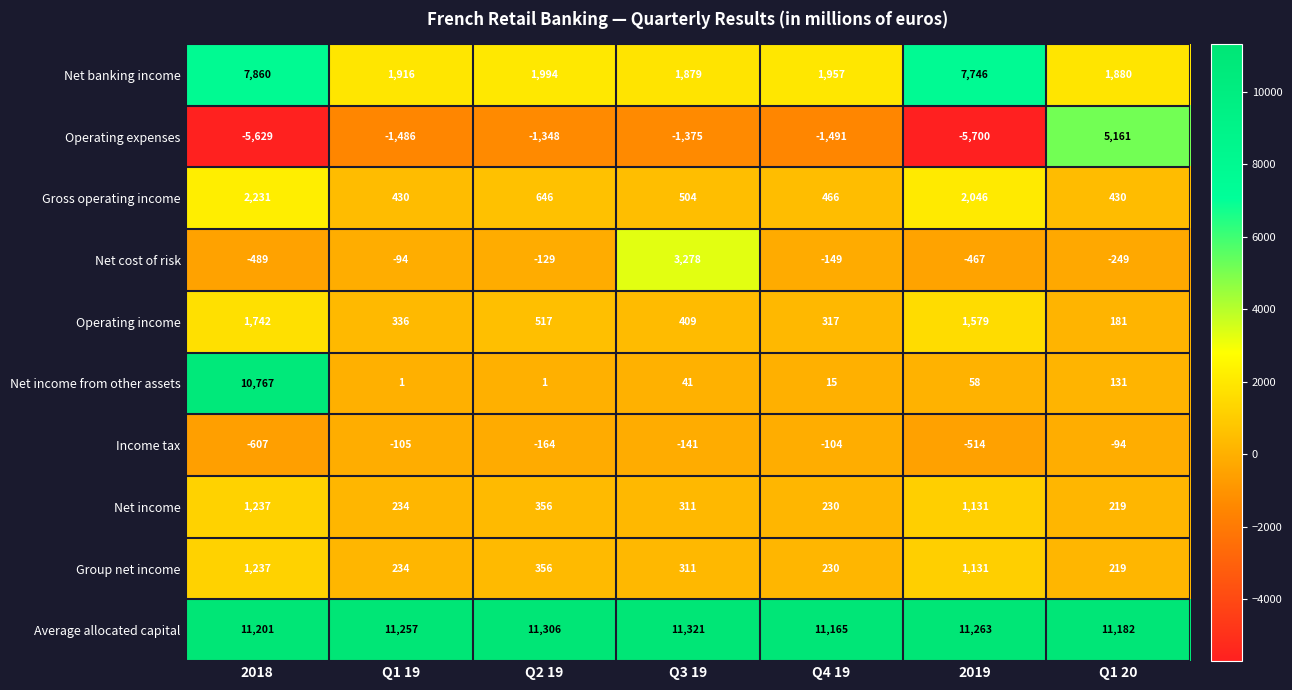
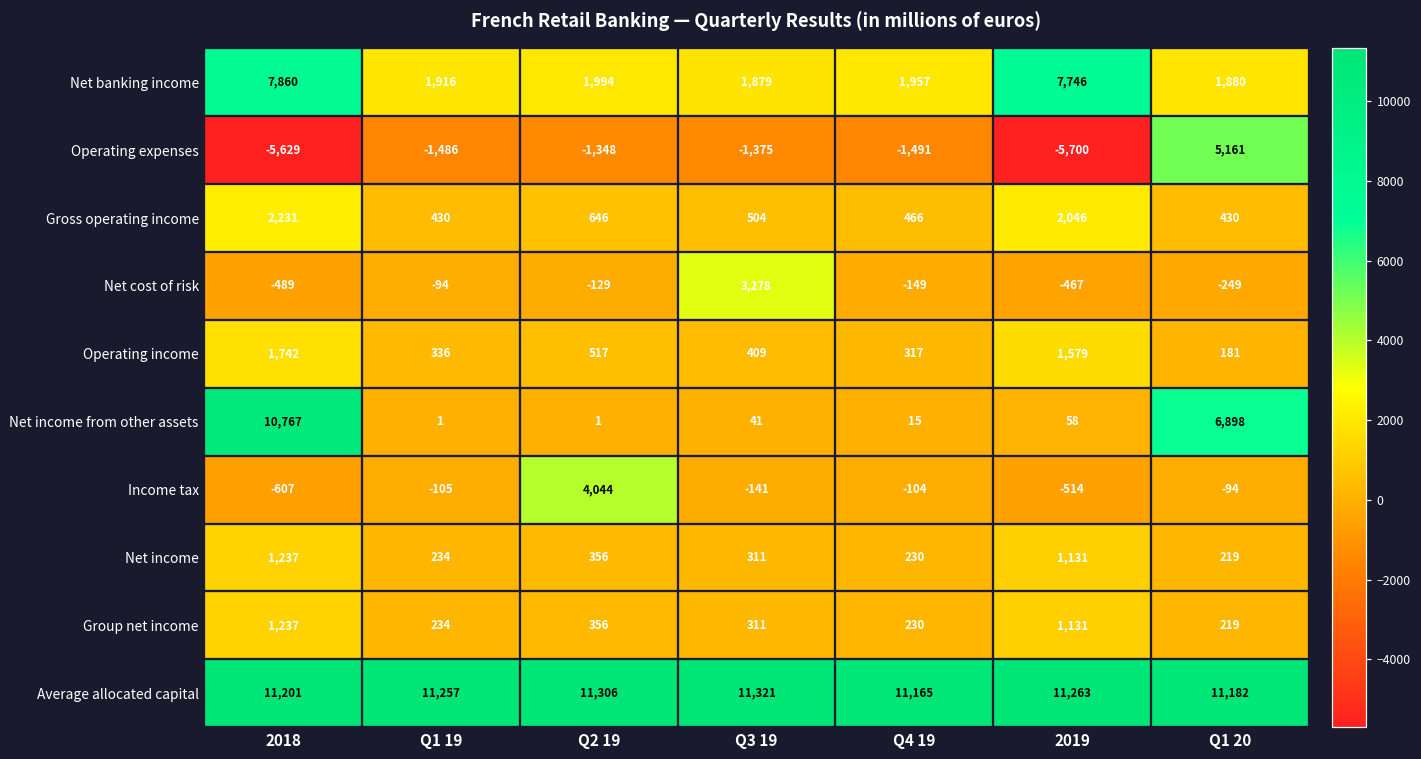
Net income from other assets, Q1 20: 131 -> 6,898
Income tax, Q2 19: -164 -> 4,044
